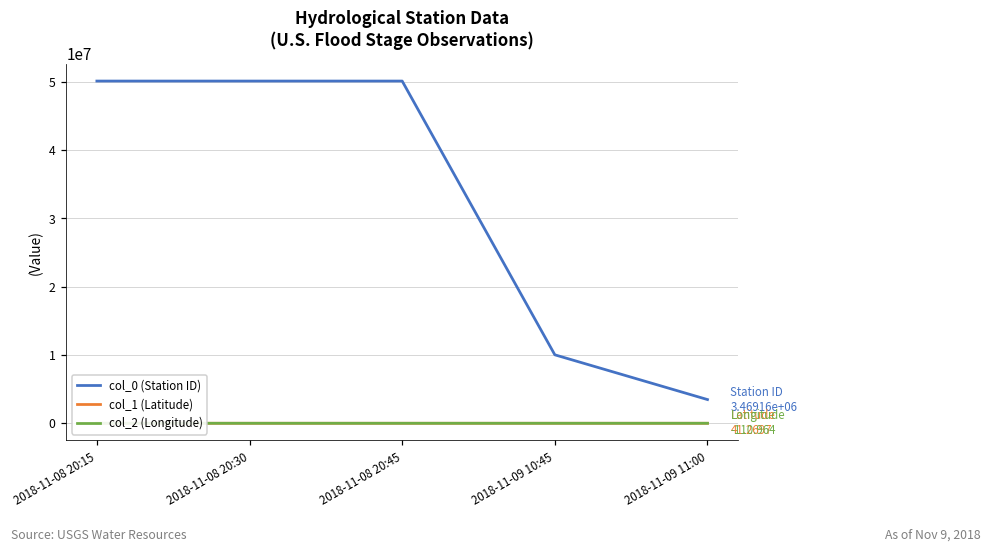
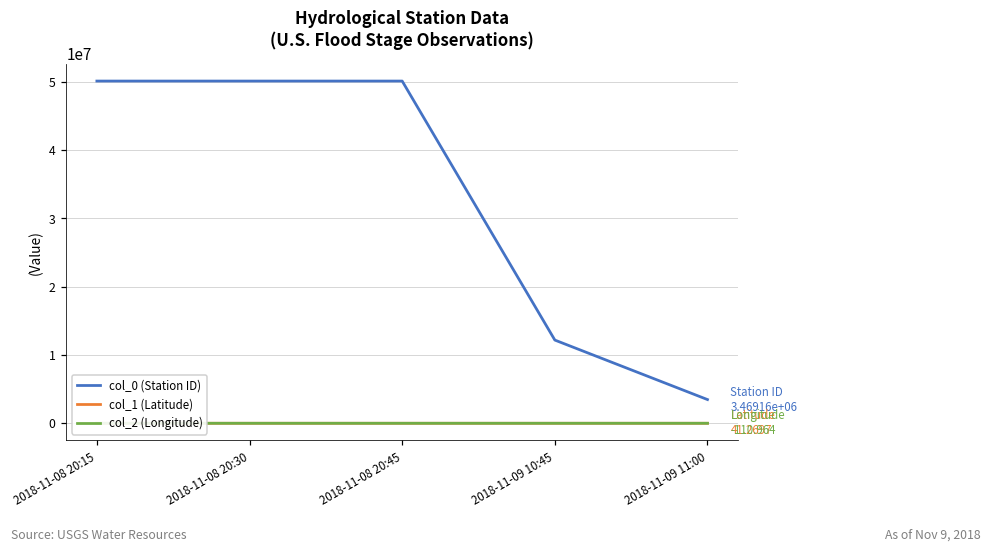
col_0 (Station ID), 2018-11-09 10:45: 10000000 -> 12000000
